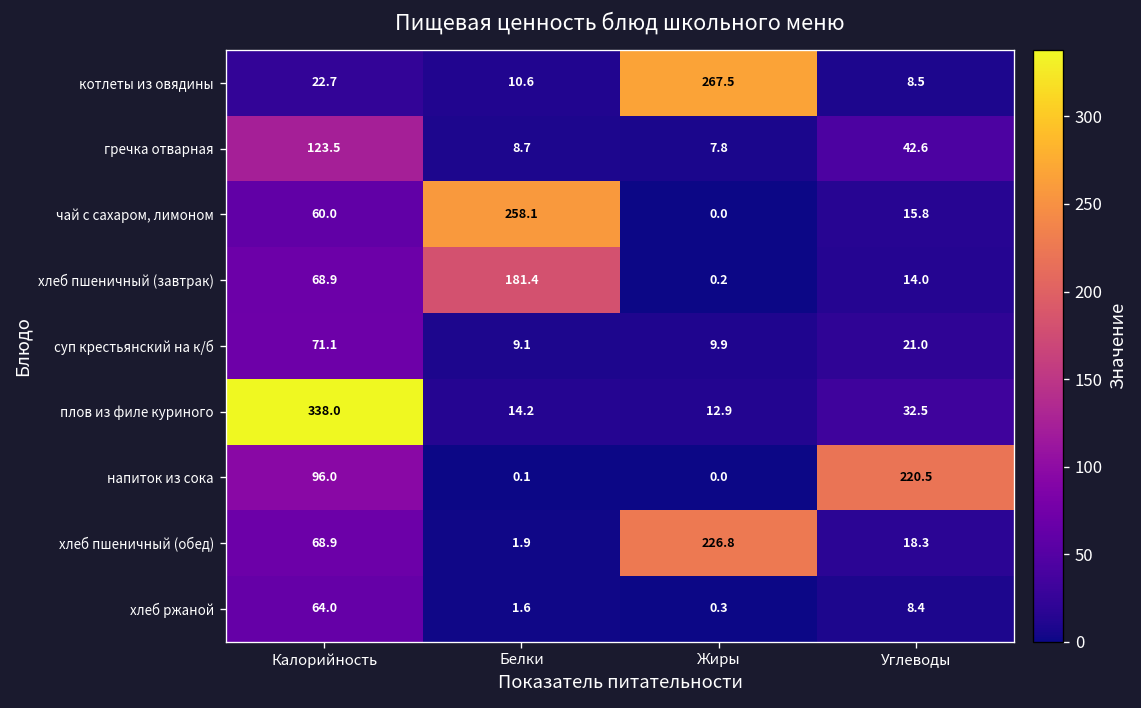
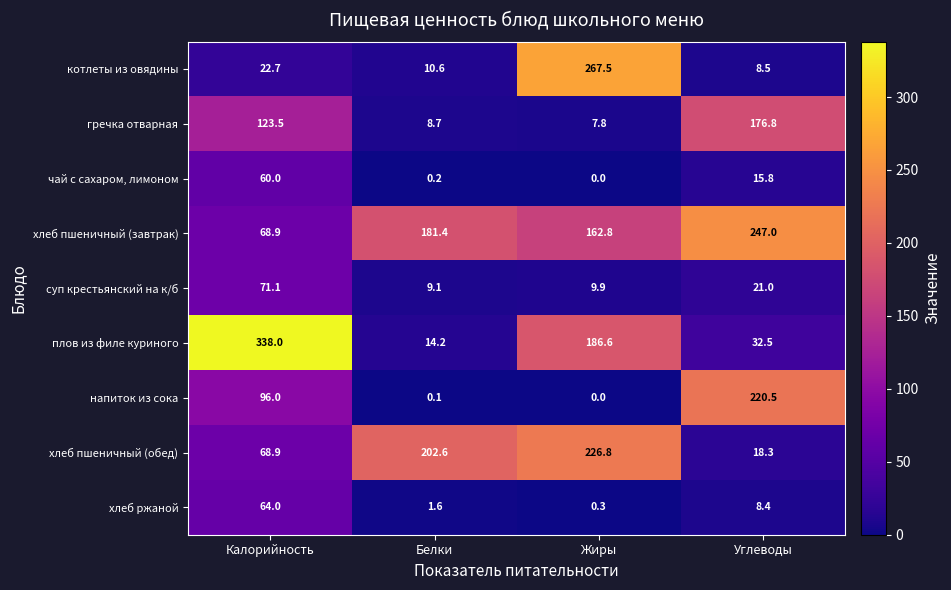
гречка отварная, Углеводы: 42.6 -> 176.8
чай с сахаром, лимоном, Белки: 258.1 -> 0.2
хлеб пшеничный (завтрак), Жиры: 0.2 -> 162.8
хлеб пшеничный (завтрак), Углеводы: 14.0 -> 247.0
плов из филе куриного, Жиры: 12.9 -> 186.6
хлеб пшеничный (обед), Белки: 1.9 -> 202.6
